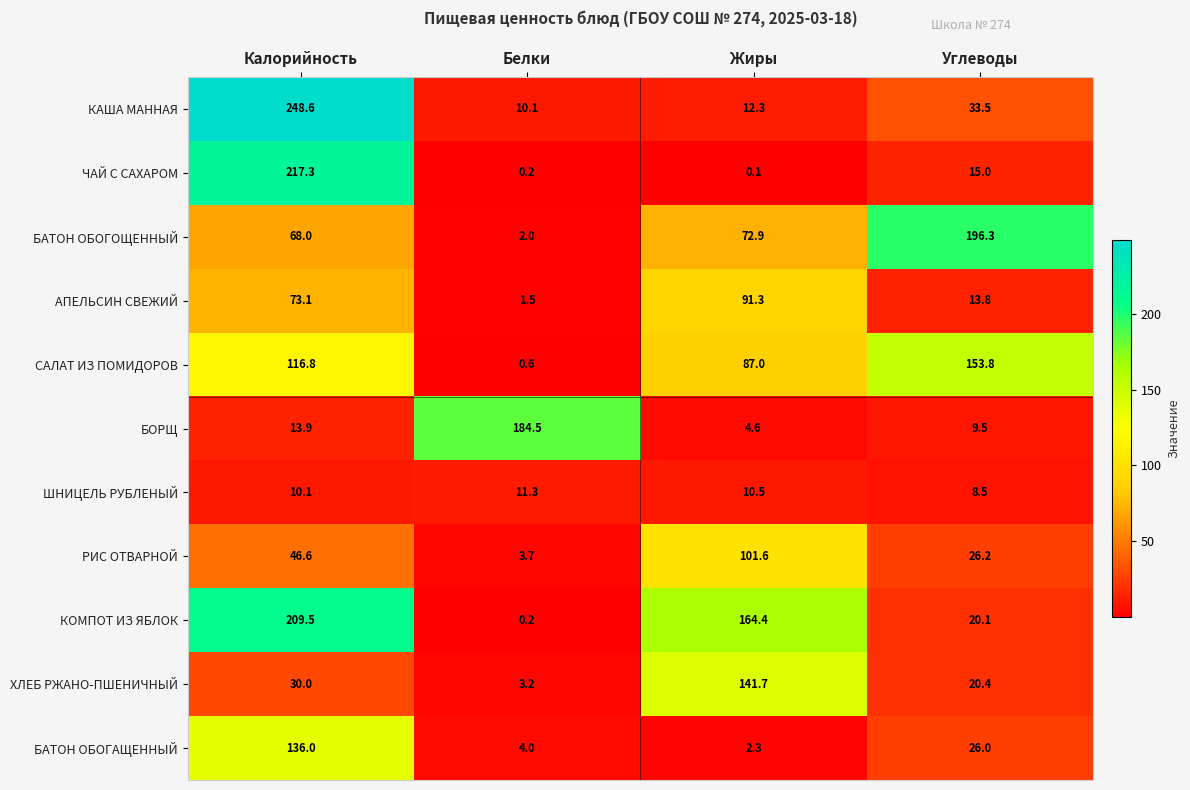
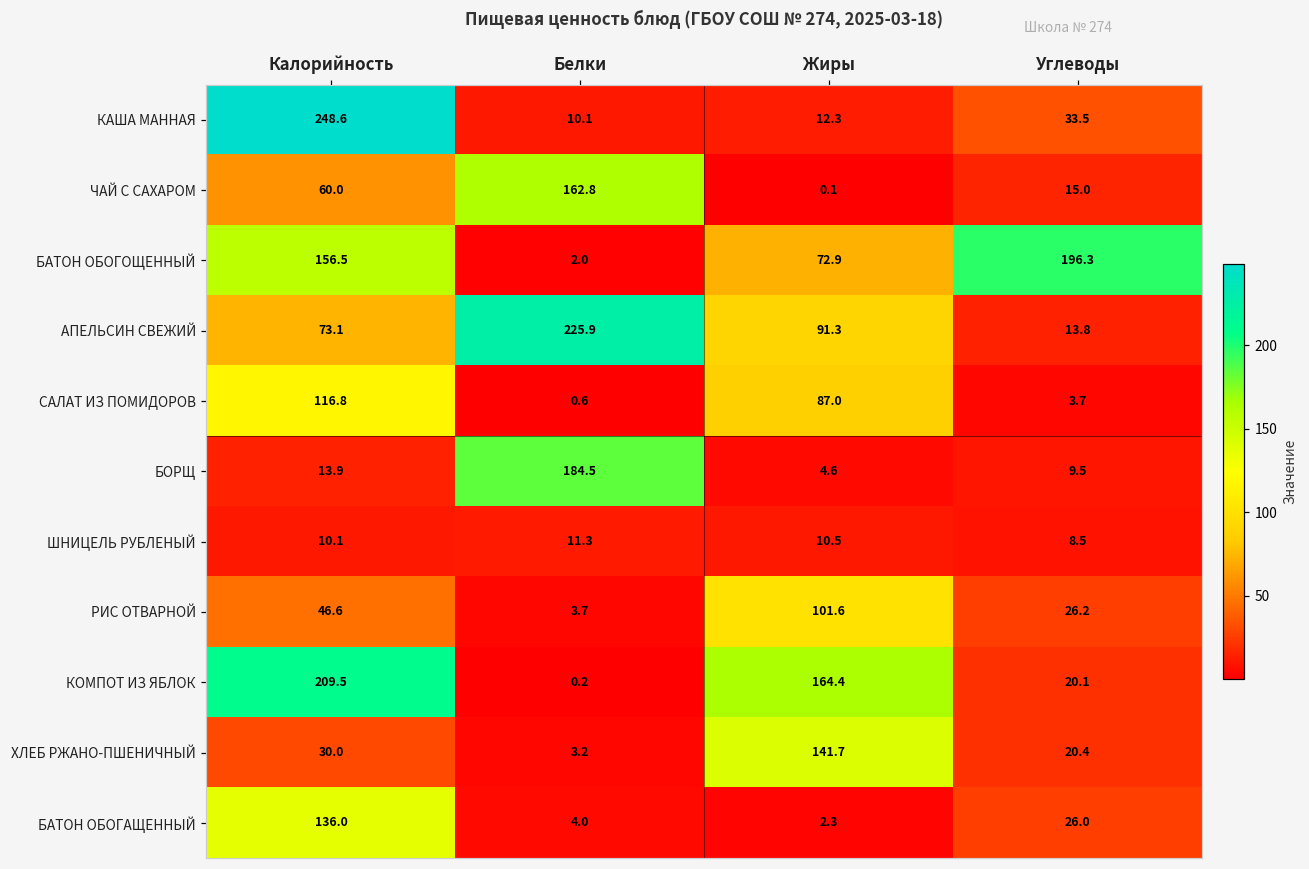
ЧАЙ С САХАРОМ, Калорийность: 217.3 -> 60.0
ЧАЙ С САХАРОМ, Белки: 0.2 -> 162.8
БАТОН ОБОГОЩЕННЫЙ, Калорийность: 68.0 -> 156.5
АПЕЛЬСИН СВЕЖИЙ, Белки: 1.5 -> 225.9
САЛАТ ИЗ ПОМИДОРОВ, Углеводы: 153.8 -> 3.7
